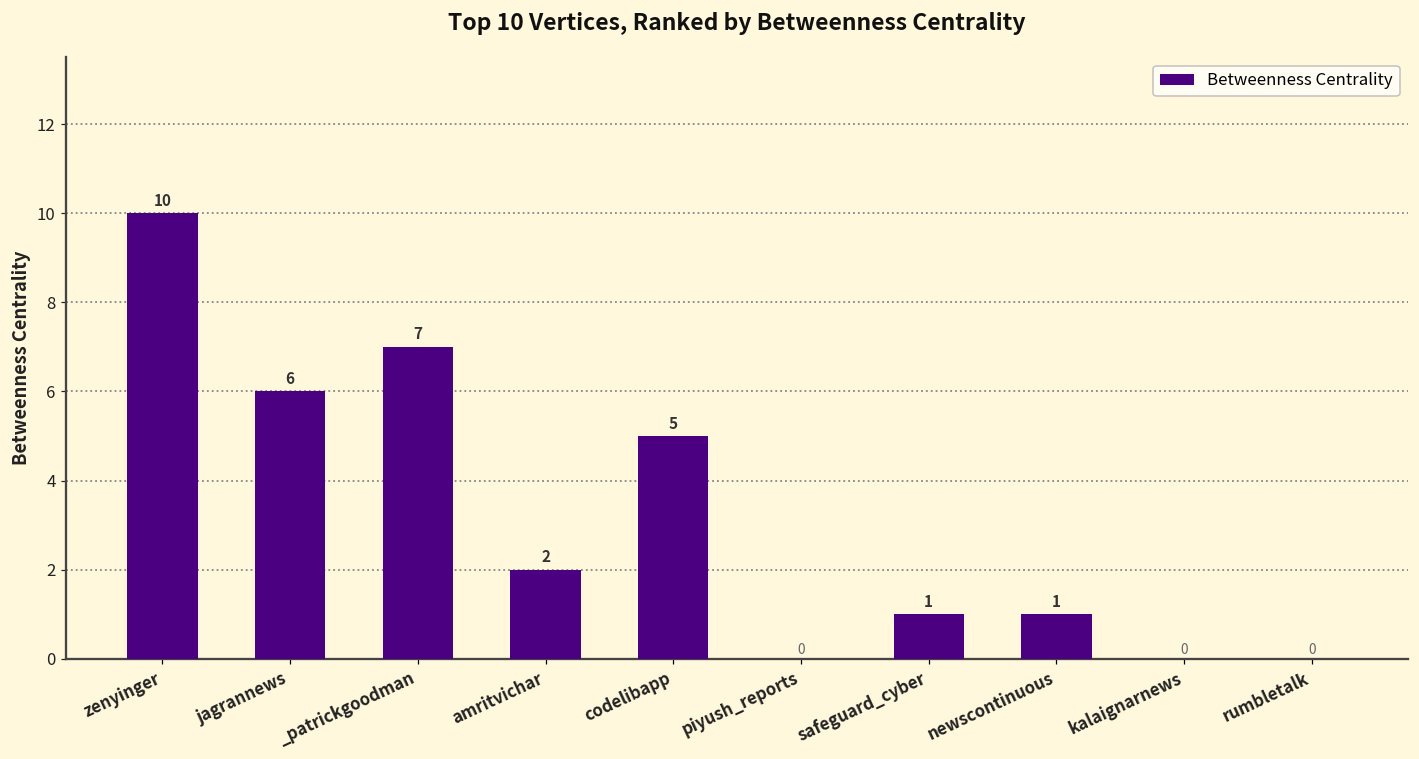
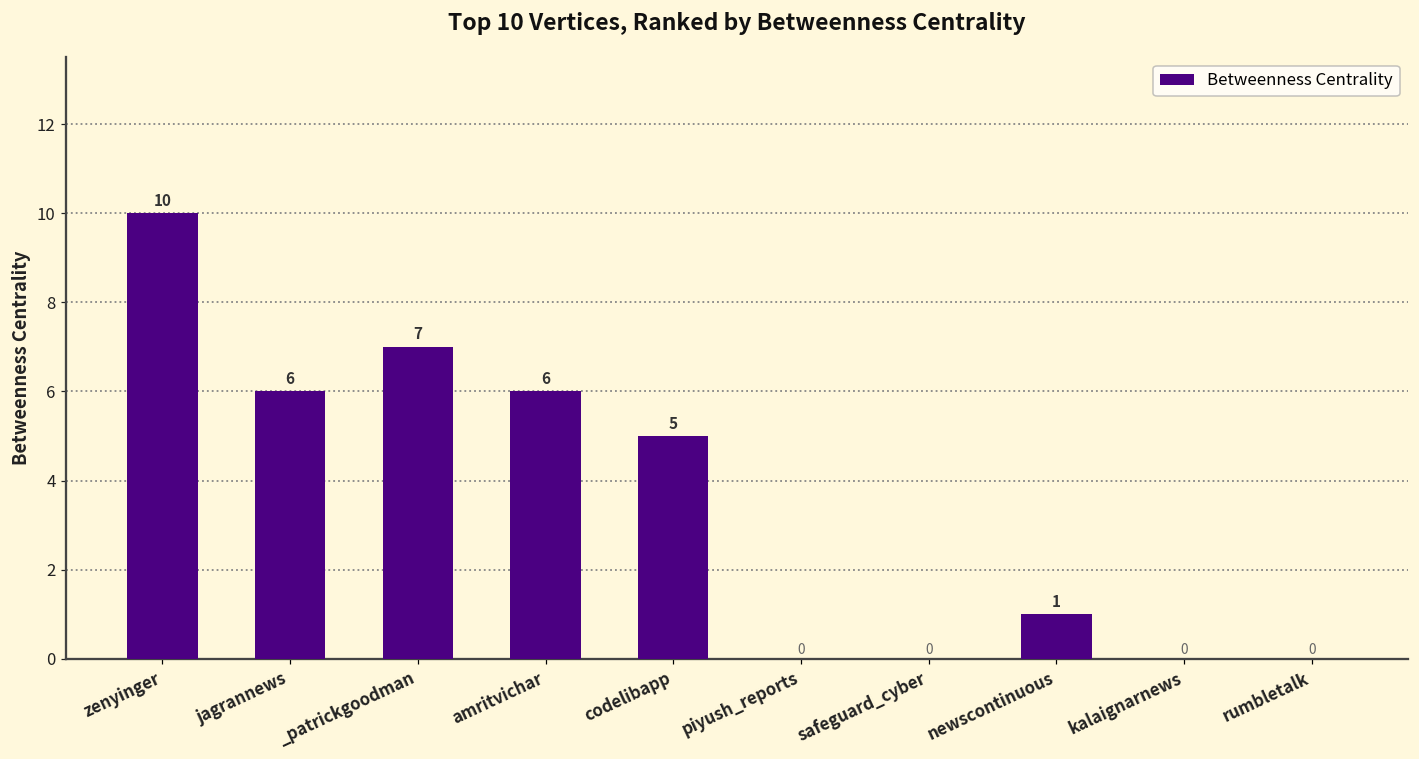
amritvichar: 2 -> 6
safeguard_cyber: 1 -> 0
